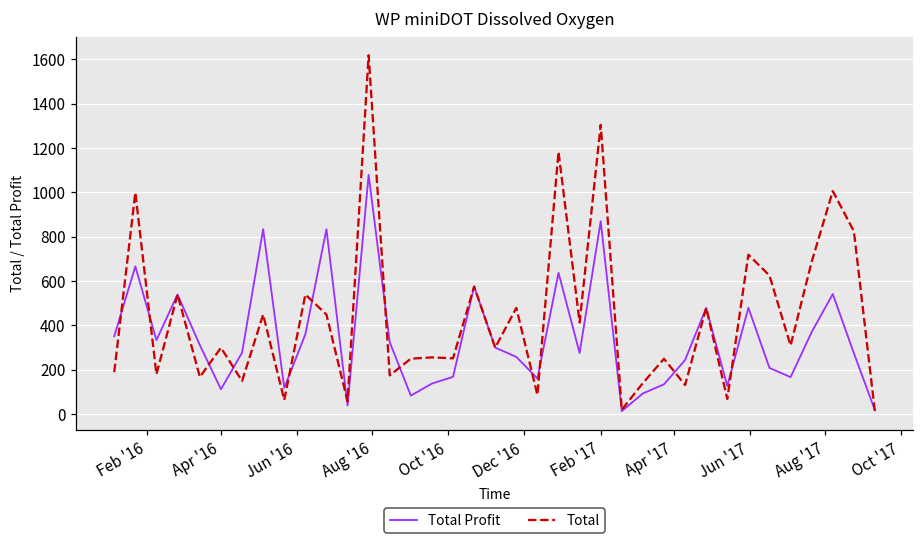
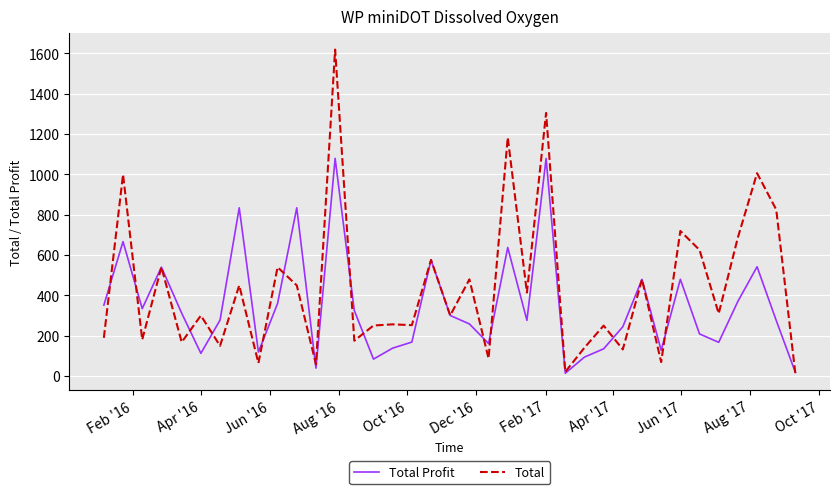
Total Profit, Feb '17: 870 -> 1080
